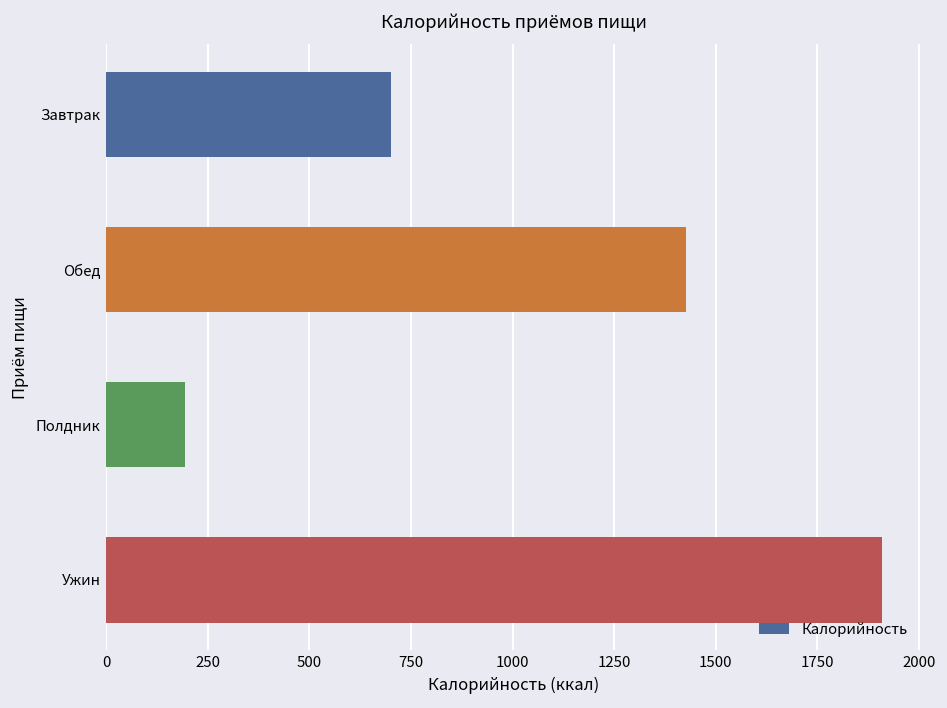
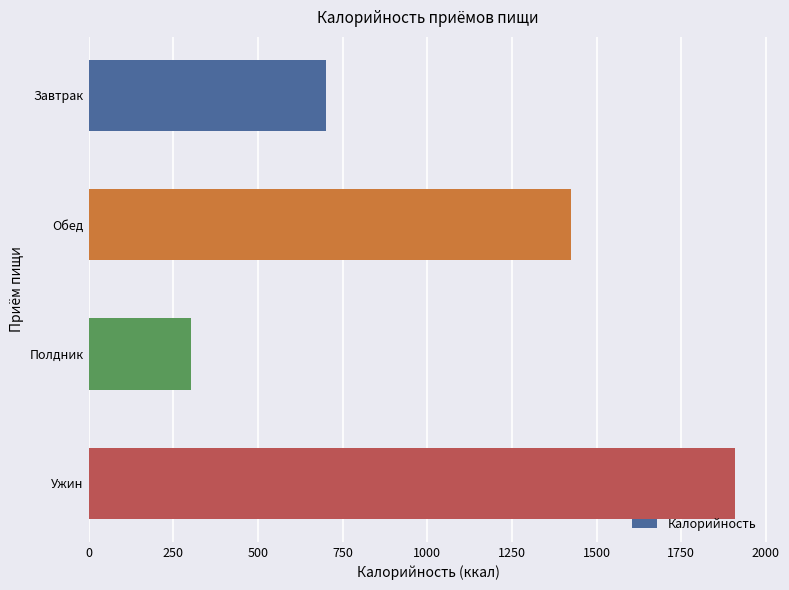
Полдник: 190 -> 300
